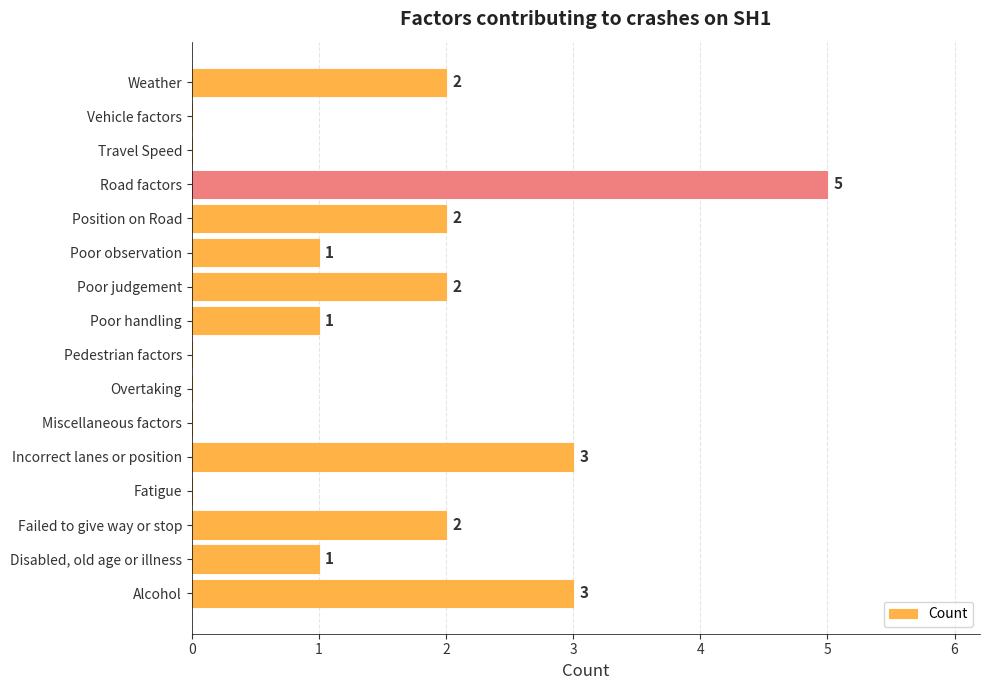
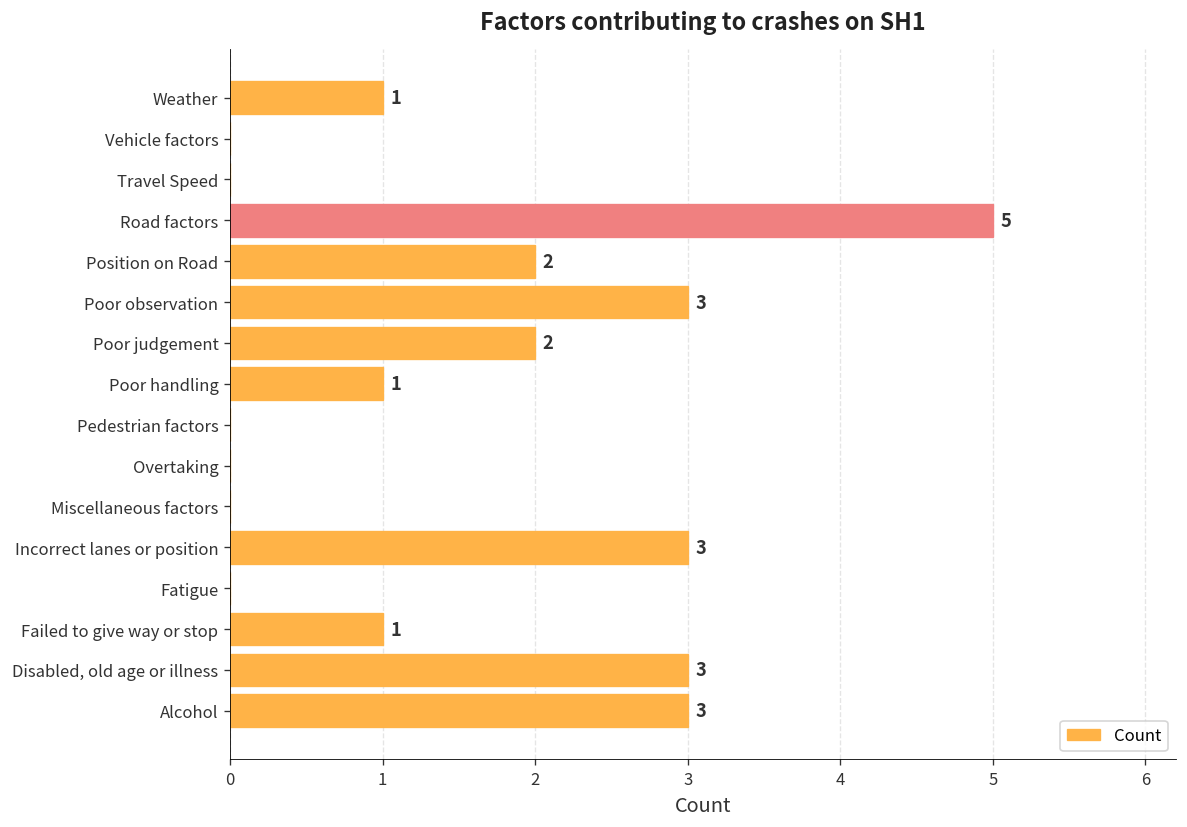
Weather: 2 -> 1
Poor observation: 1 -> 3
Failed to give way or stop: 2 -> 1
Disabled, old age or illness: 1 -> 3
